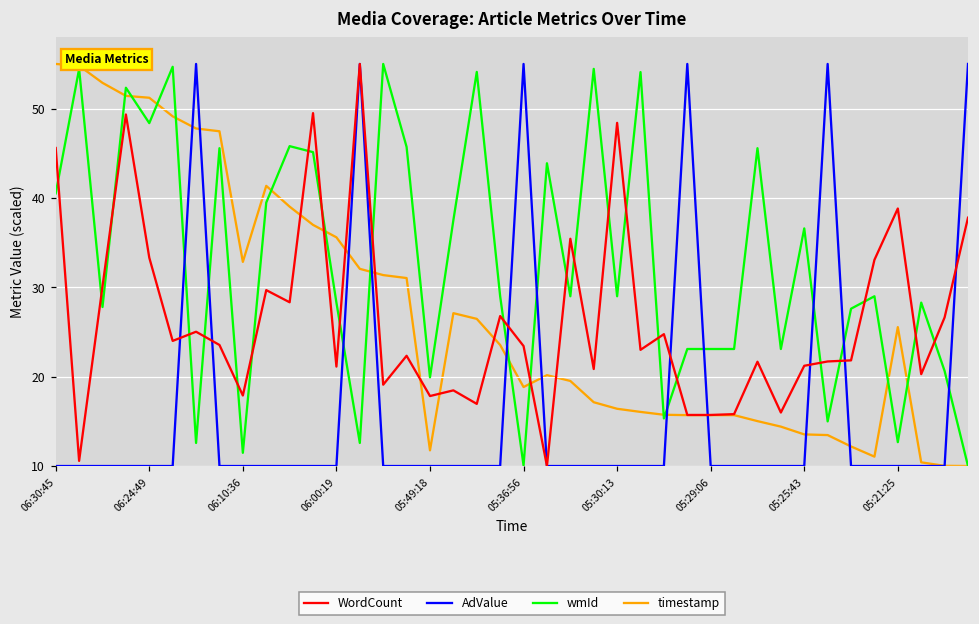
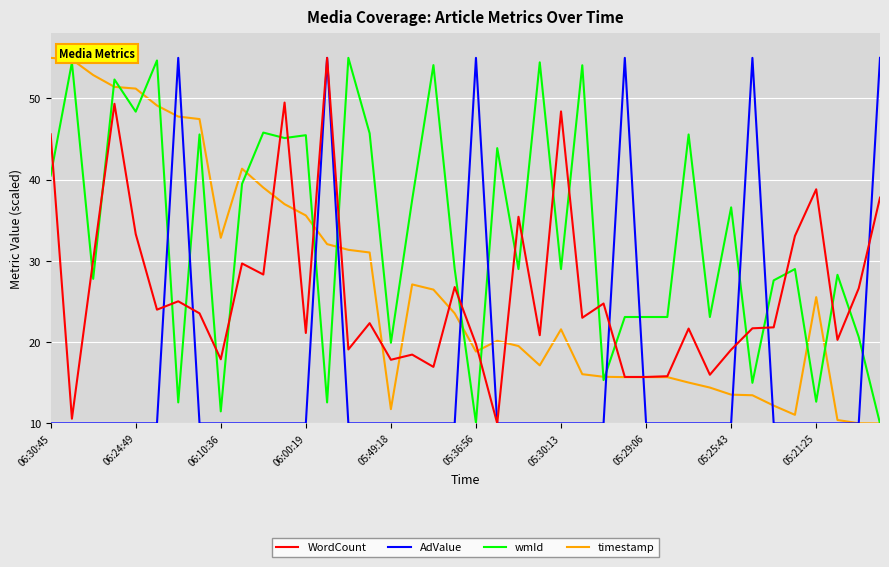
wmId, 06:00:19: 28 -> 45
WordCount, 05:36:56: 23 -> 20
timestamp, 05:30:13: 16 -> 22
WordCount, 05:25:43: 21 -> 19
